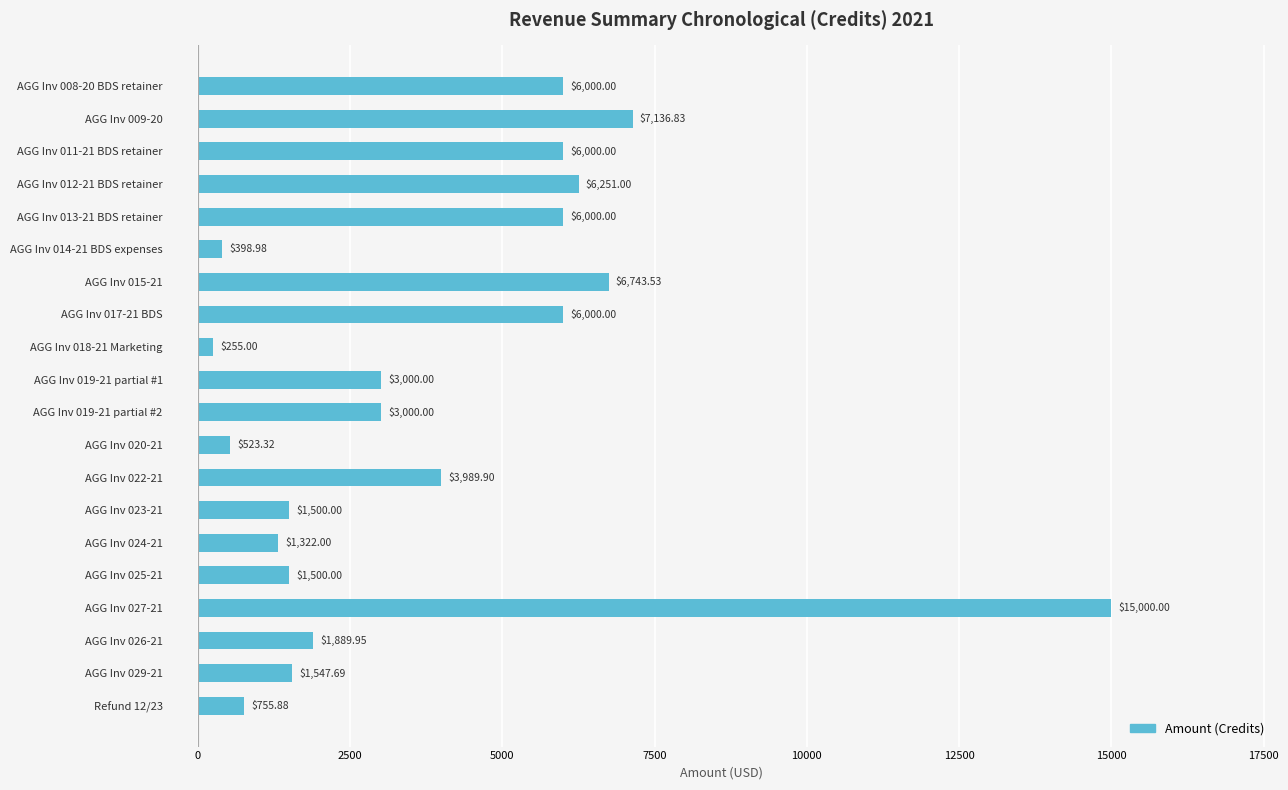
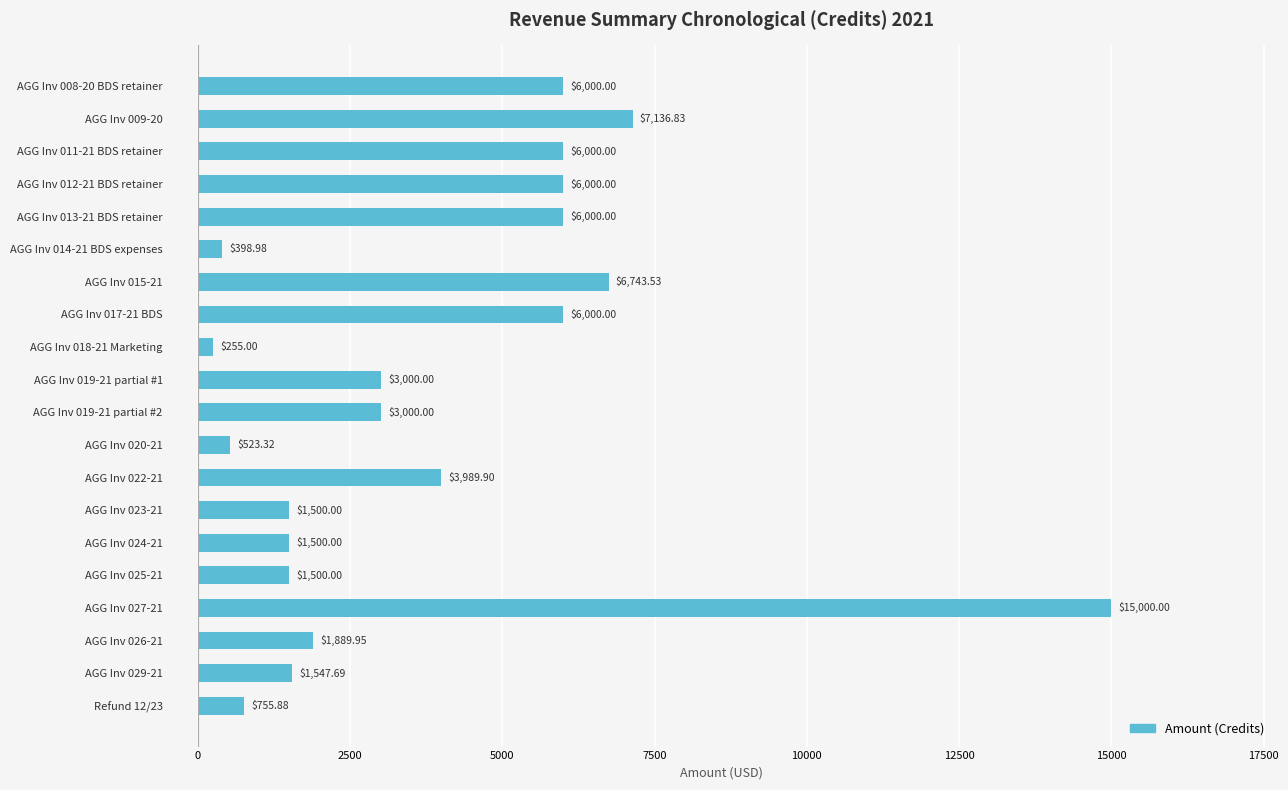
AGG Inv 012-21 BDS retainer: $6,251.00 -> $6,000.00
AGG Inv 024-21: $1,322.00 -> $1,500.00
